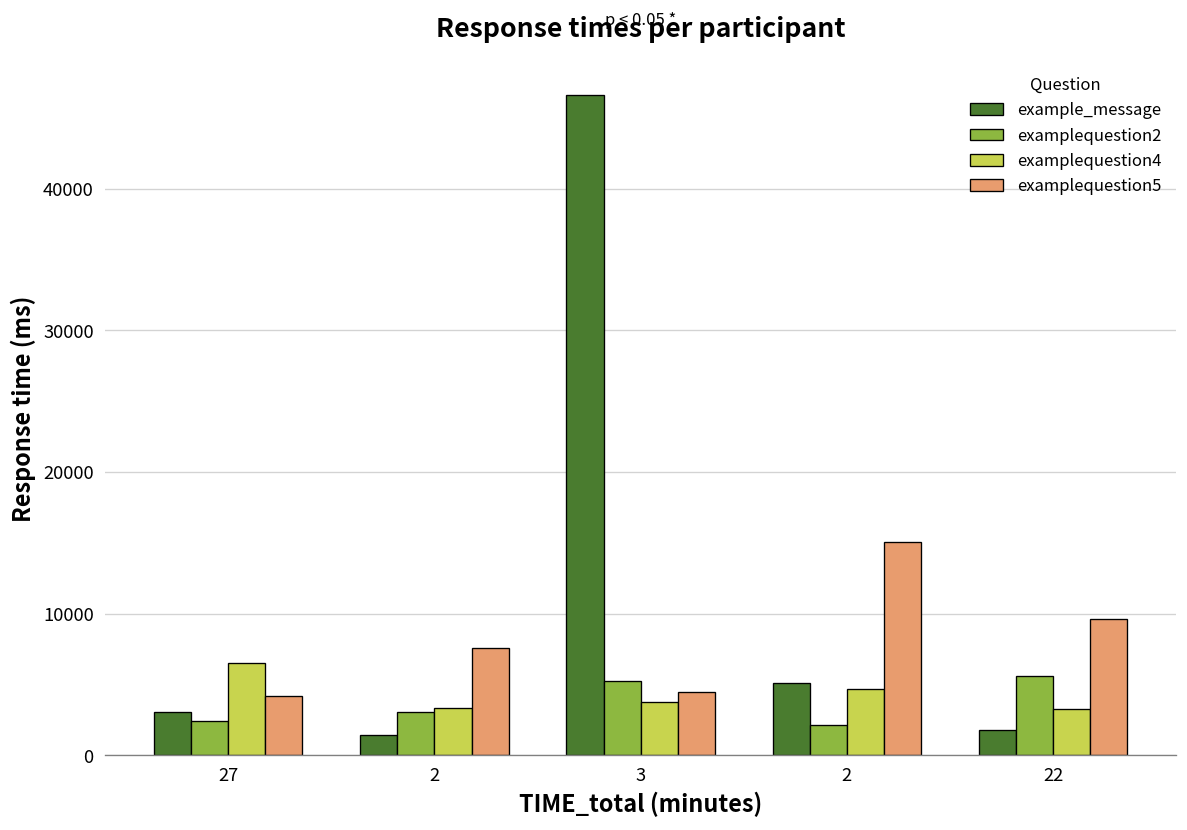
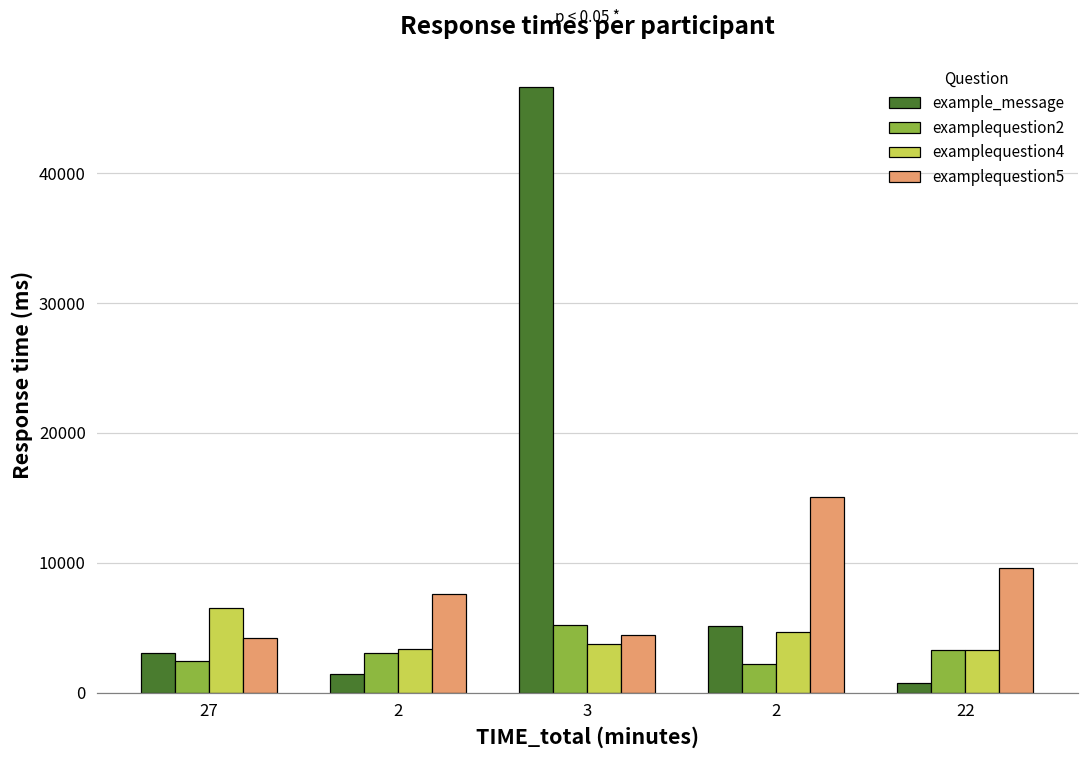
example_message, 22: 1800 -> 800
examplequestion2, 22: 5600 -> 3300
